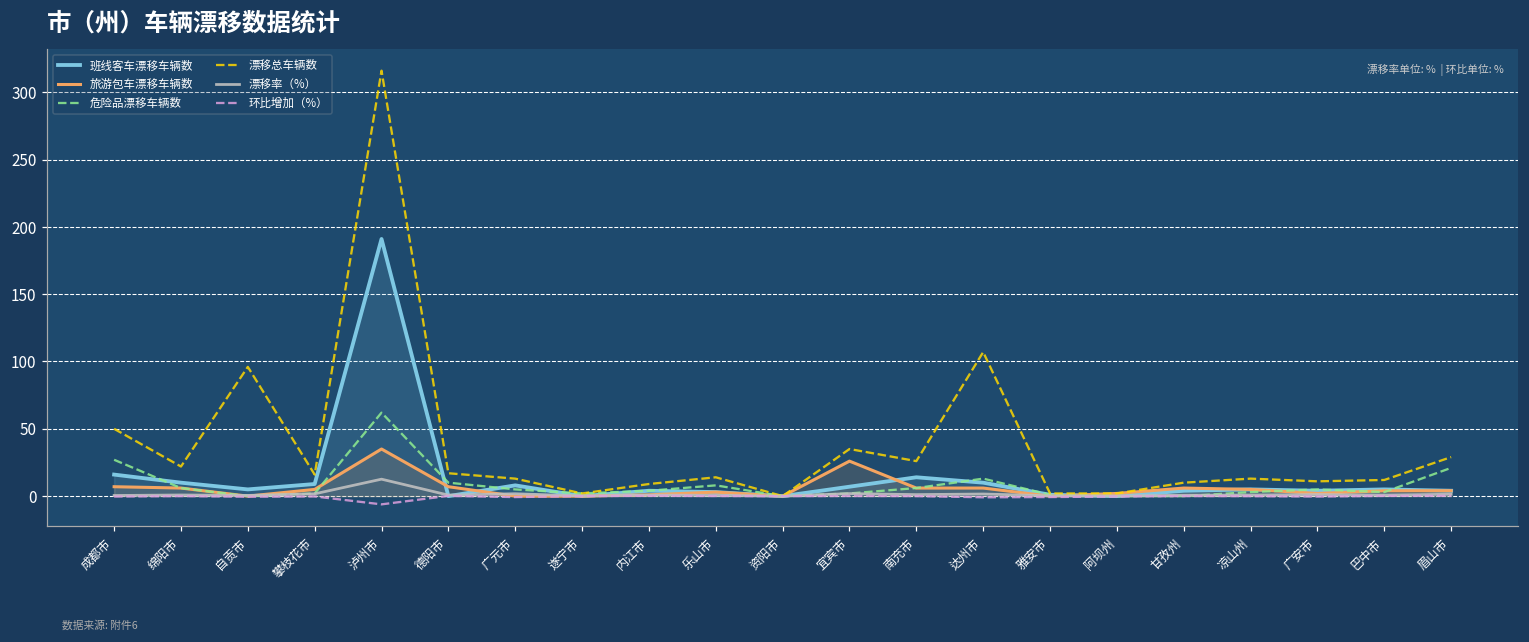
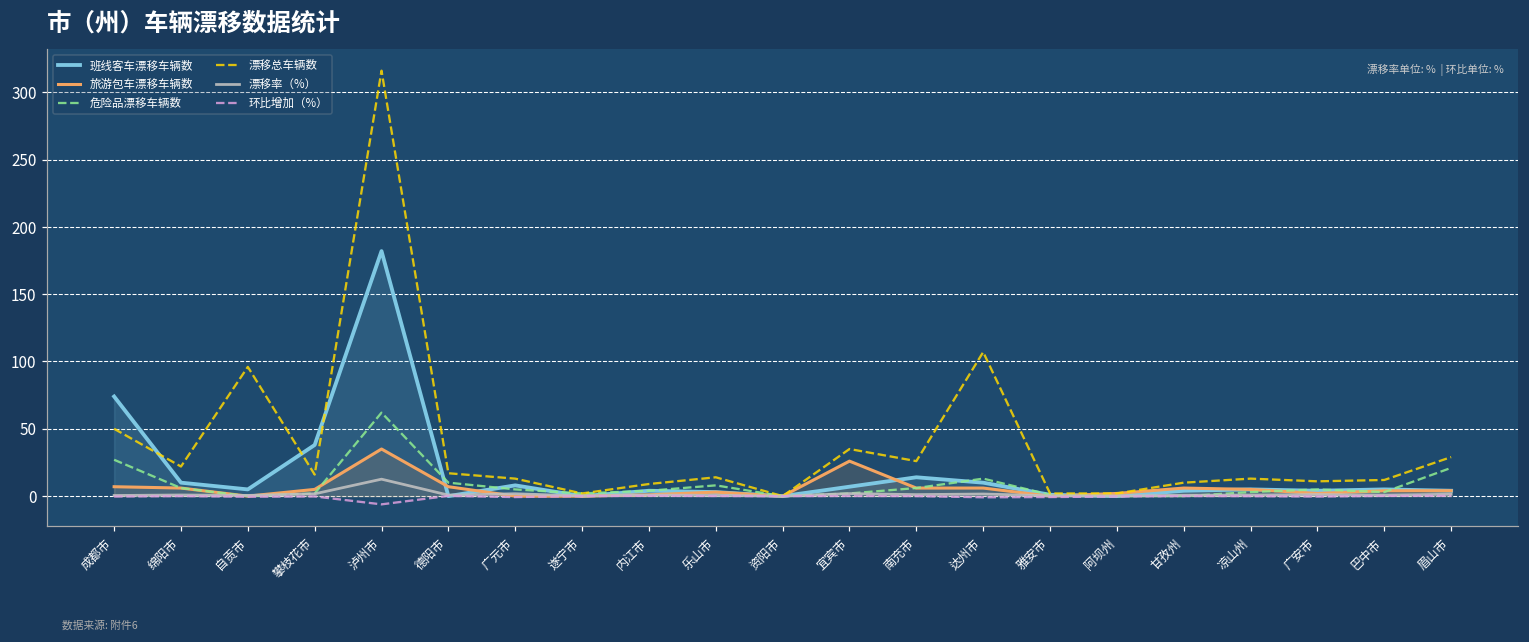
班线客车漂移车辆数, 成都市: 16 -> 74
班线客车漂移车辆数, 攀枝花市: 9 -> 38
班线客车漂移车辆数, 泸州市: 191 -> 182
